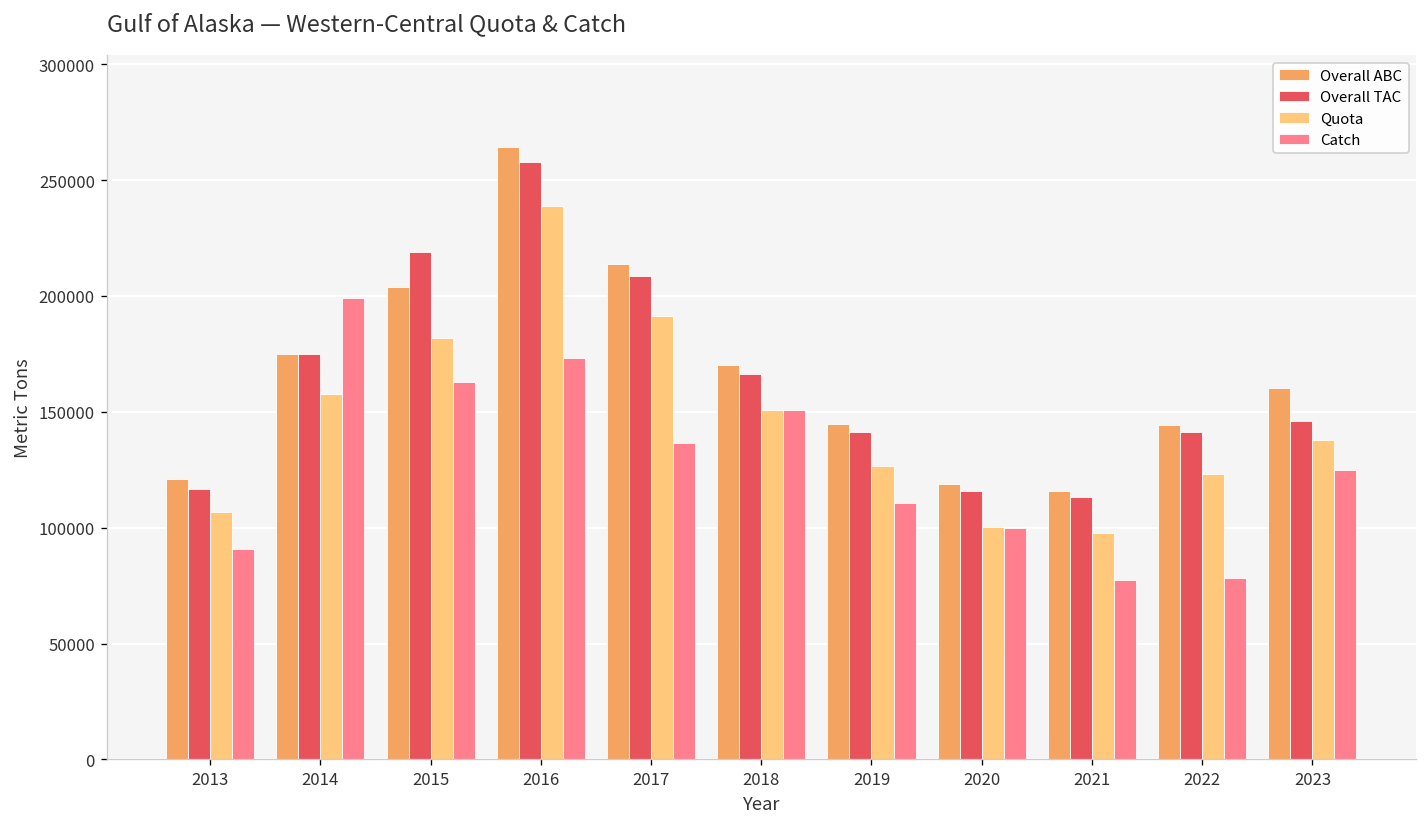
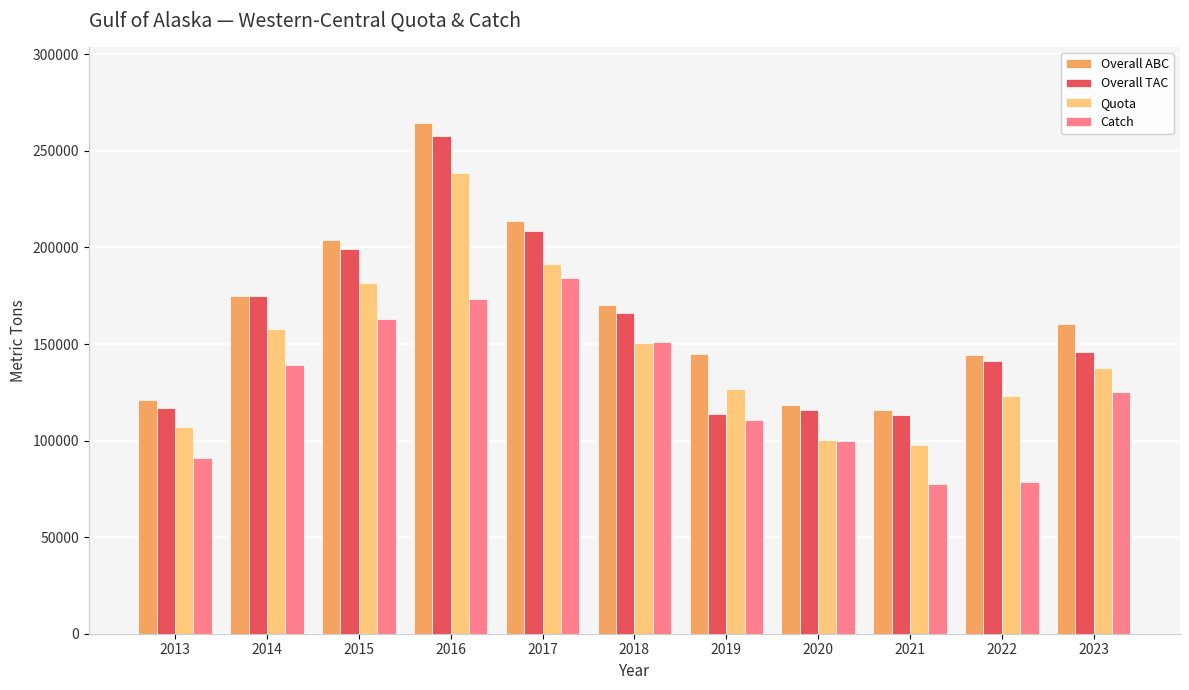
Catch, 2014: 199000 -> 139000
Overall TAC, 2015: 219000 -> 199000
Catch, 2017: 136000 -> 184000
Overall TAC, 2019: 141000 -> 114000
